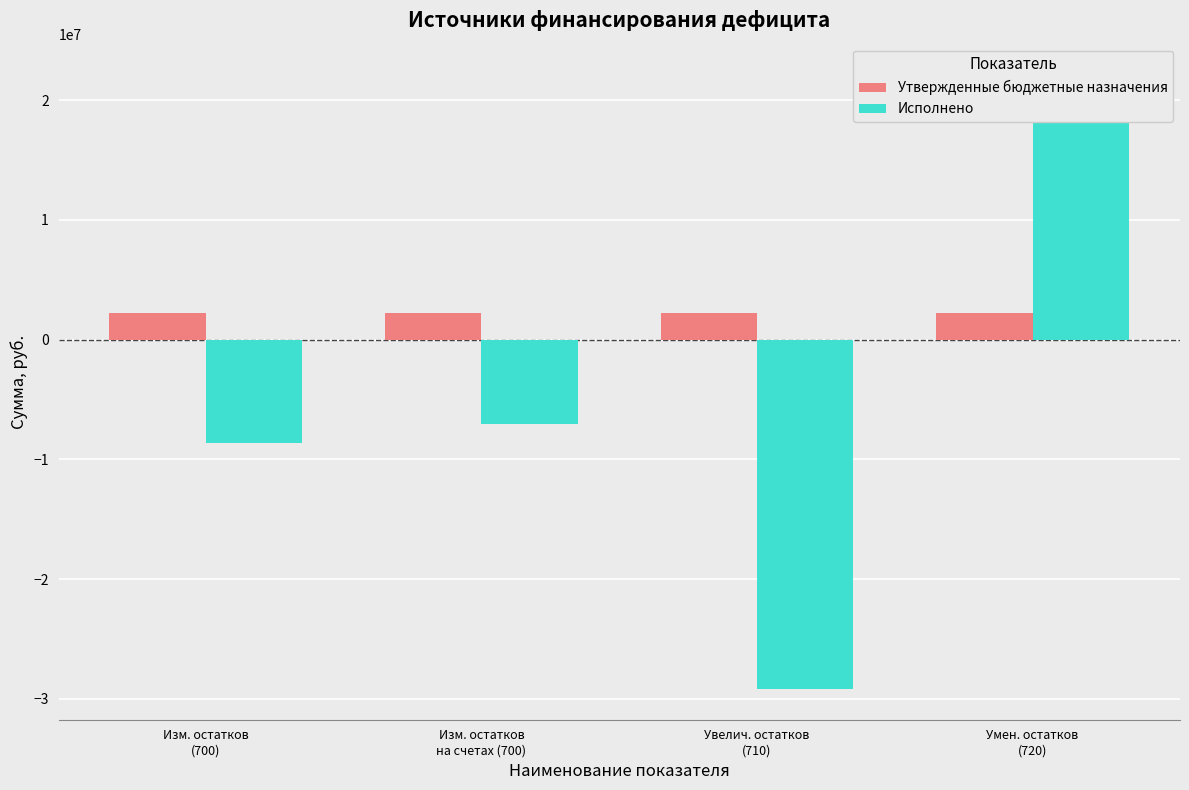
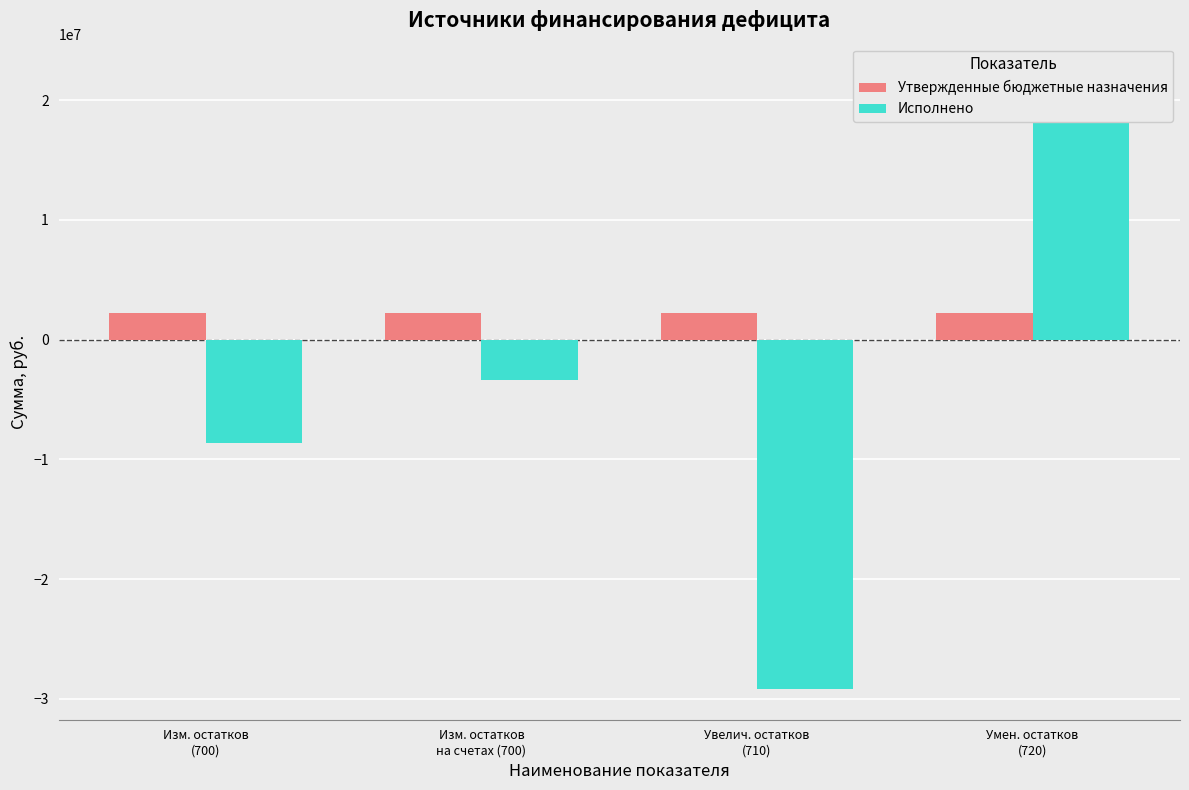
Исполнено, Изм. остатков на счетах (700): -7000000 -> -3400000
